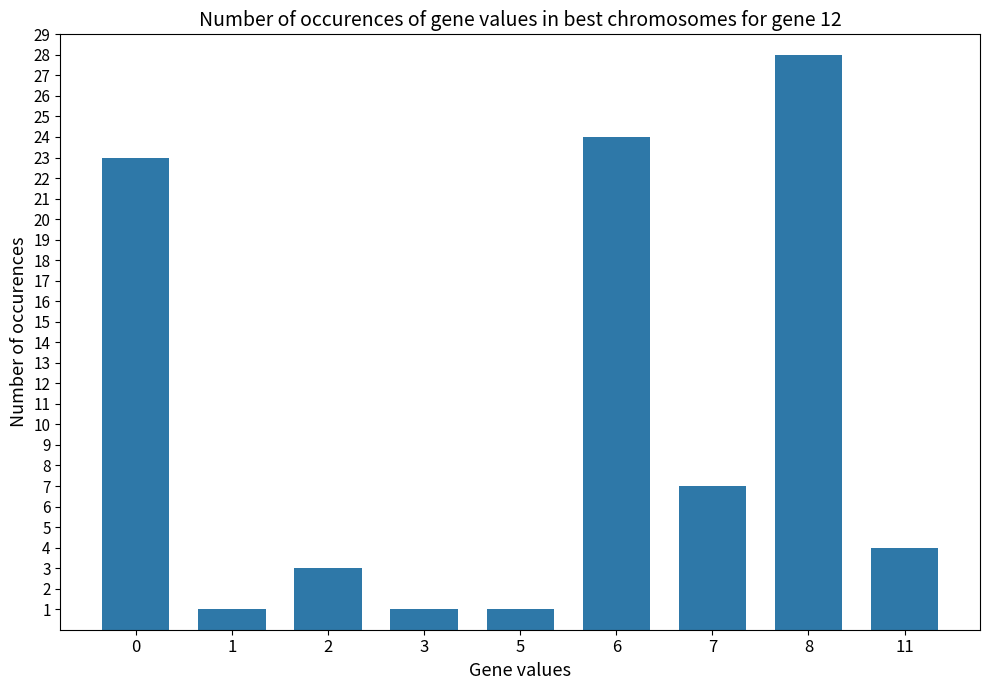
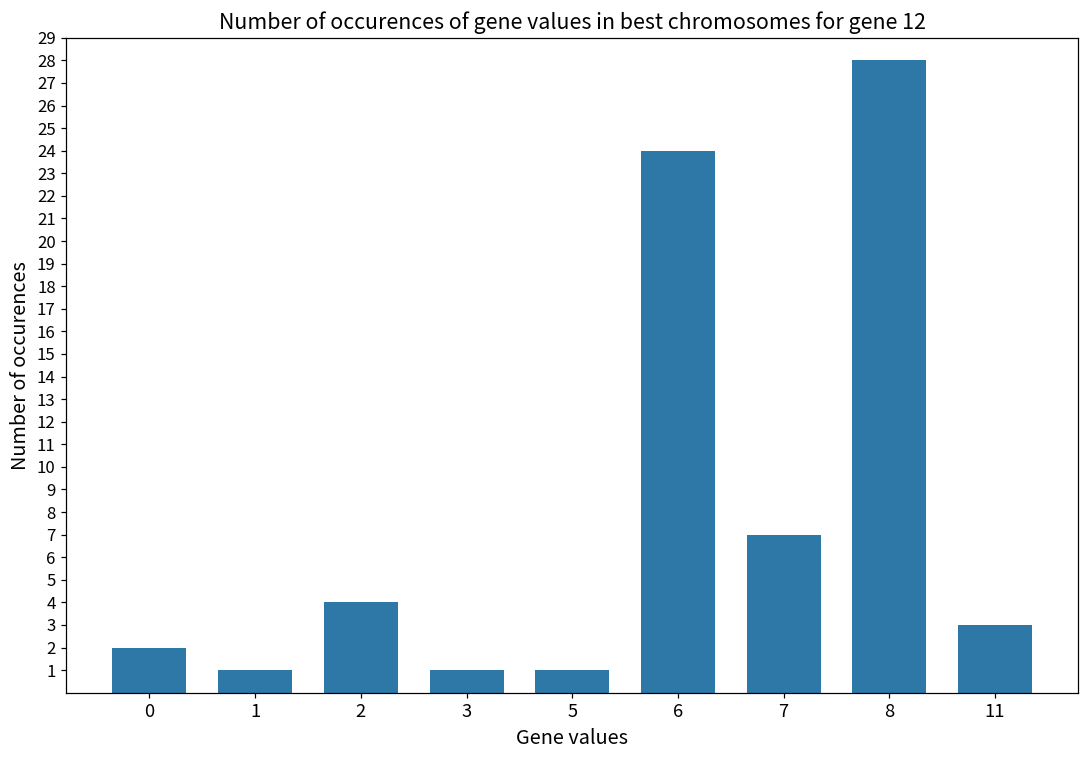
0: 23 -> 2
2: 3 -> 4
11: 4 -> 3
